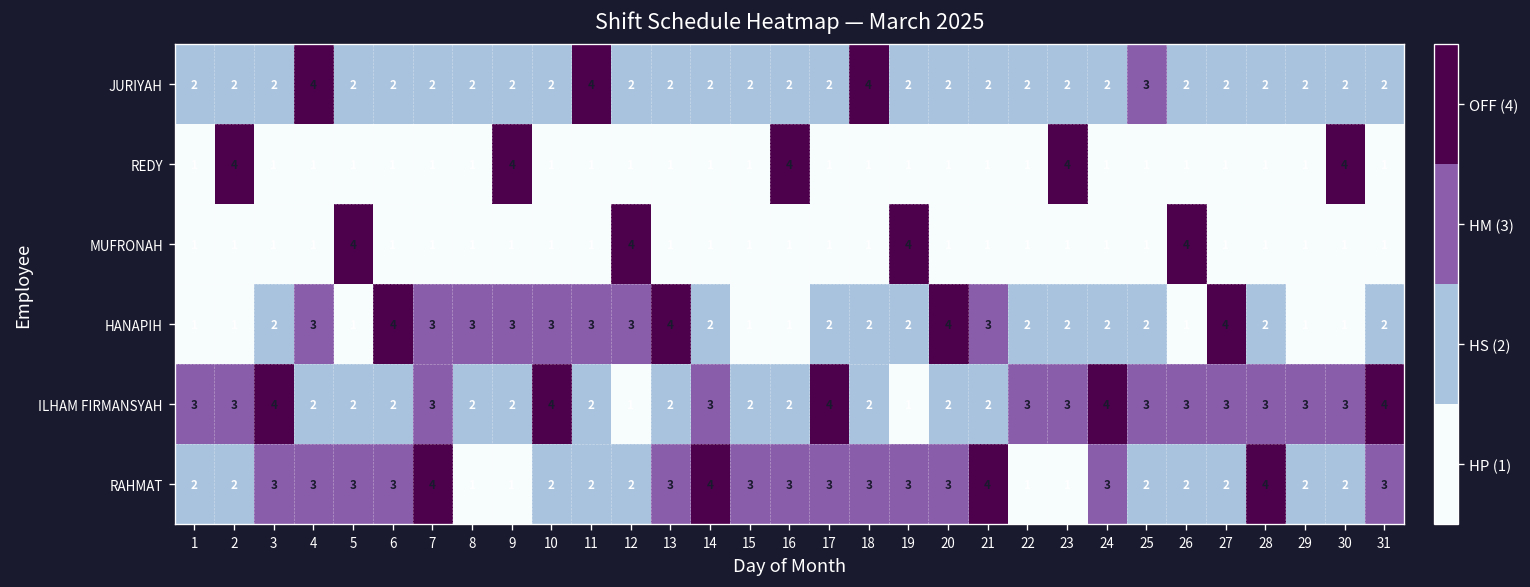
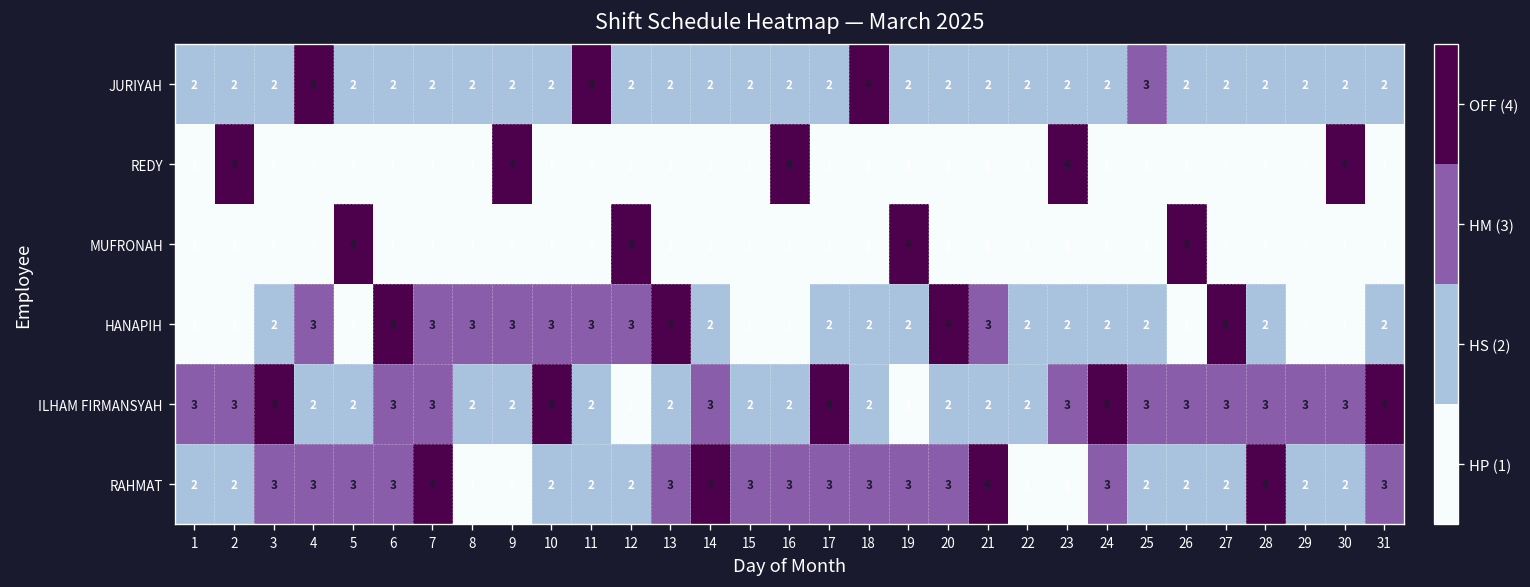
ILHAM FIRMANSYAH, 6: 2 -> 3
ILHAM FIRMANSYAH, 22: 3 -> 2
